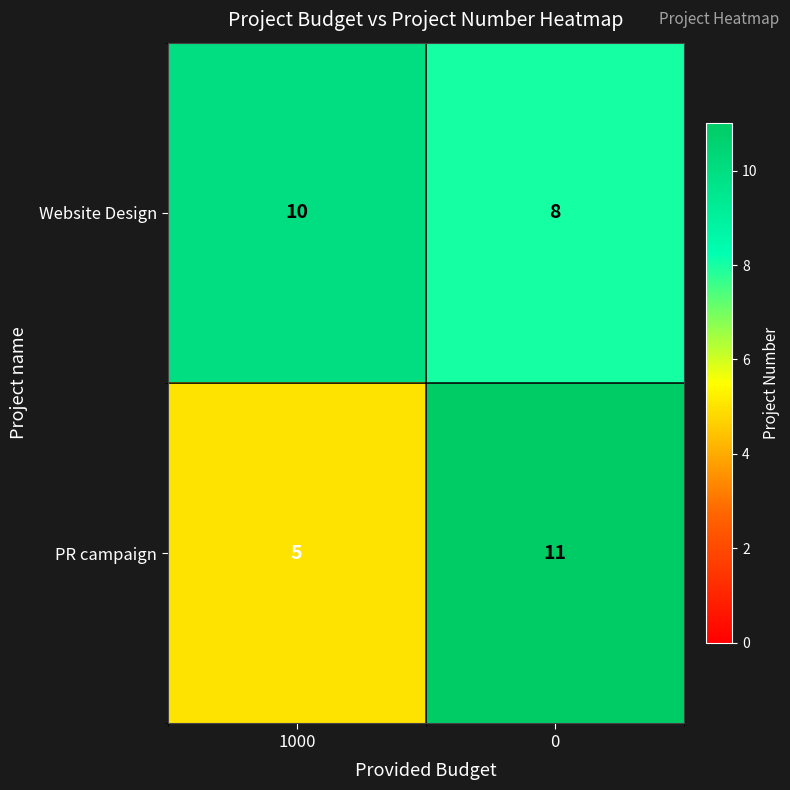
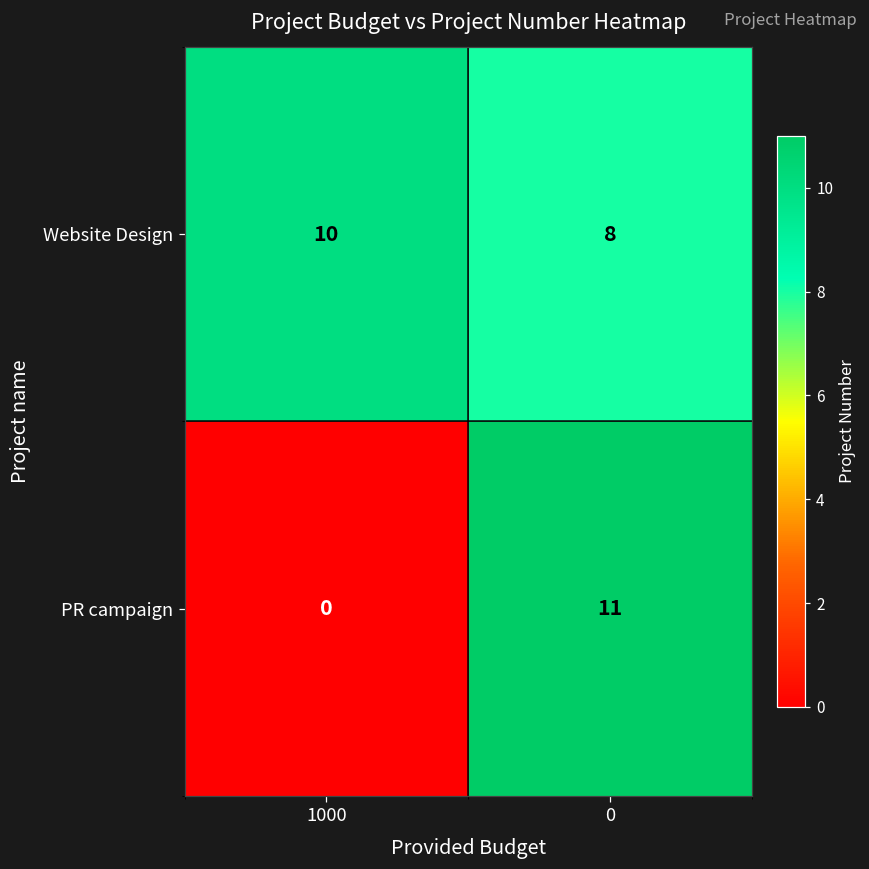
PR campaign, 1000: 5 -> 0
